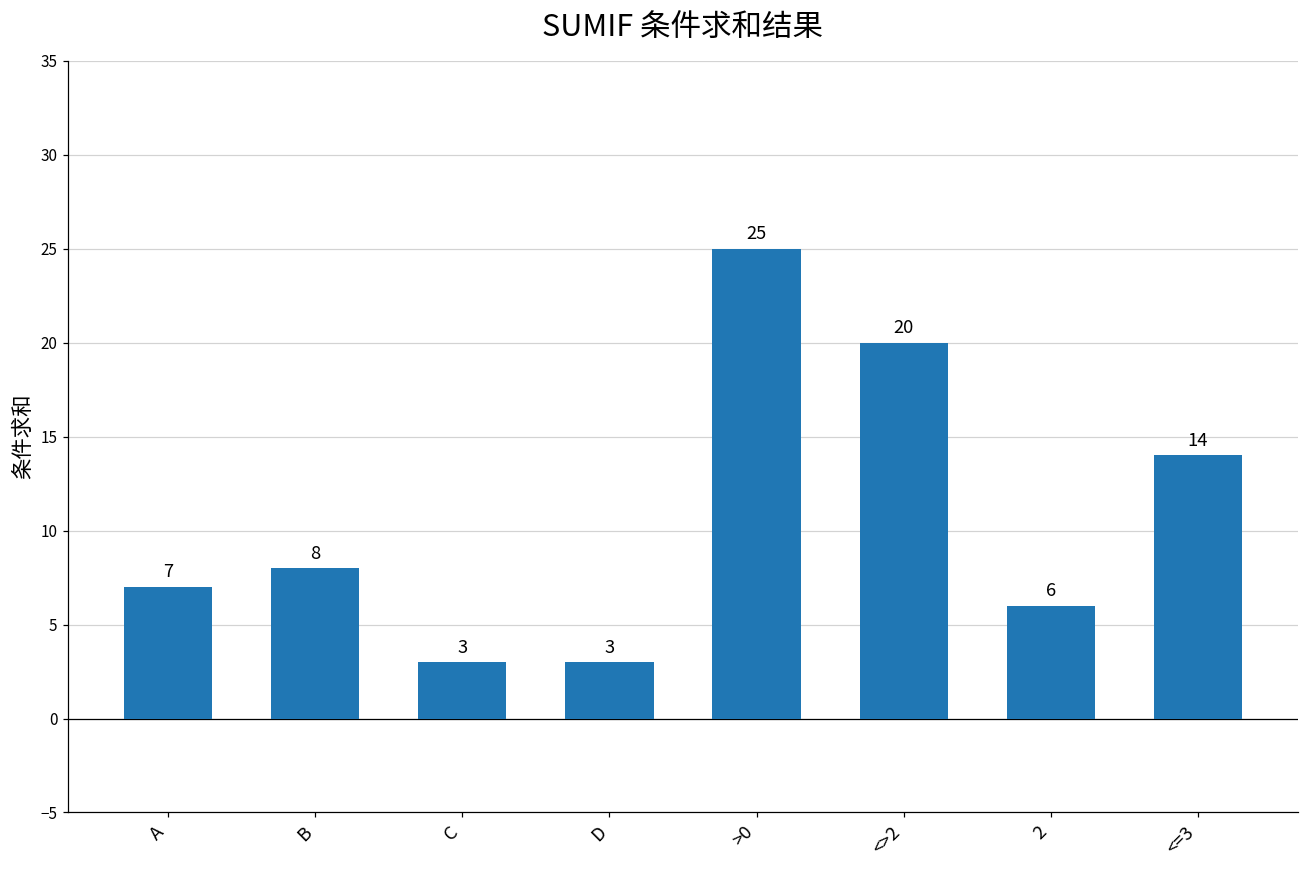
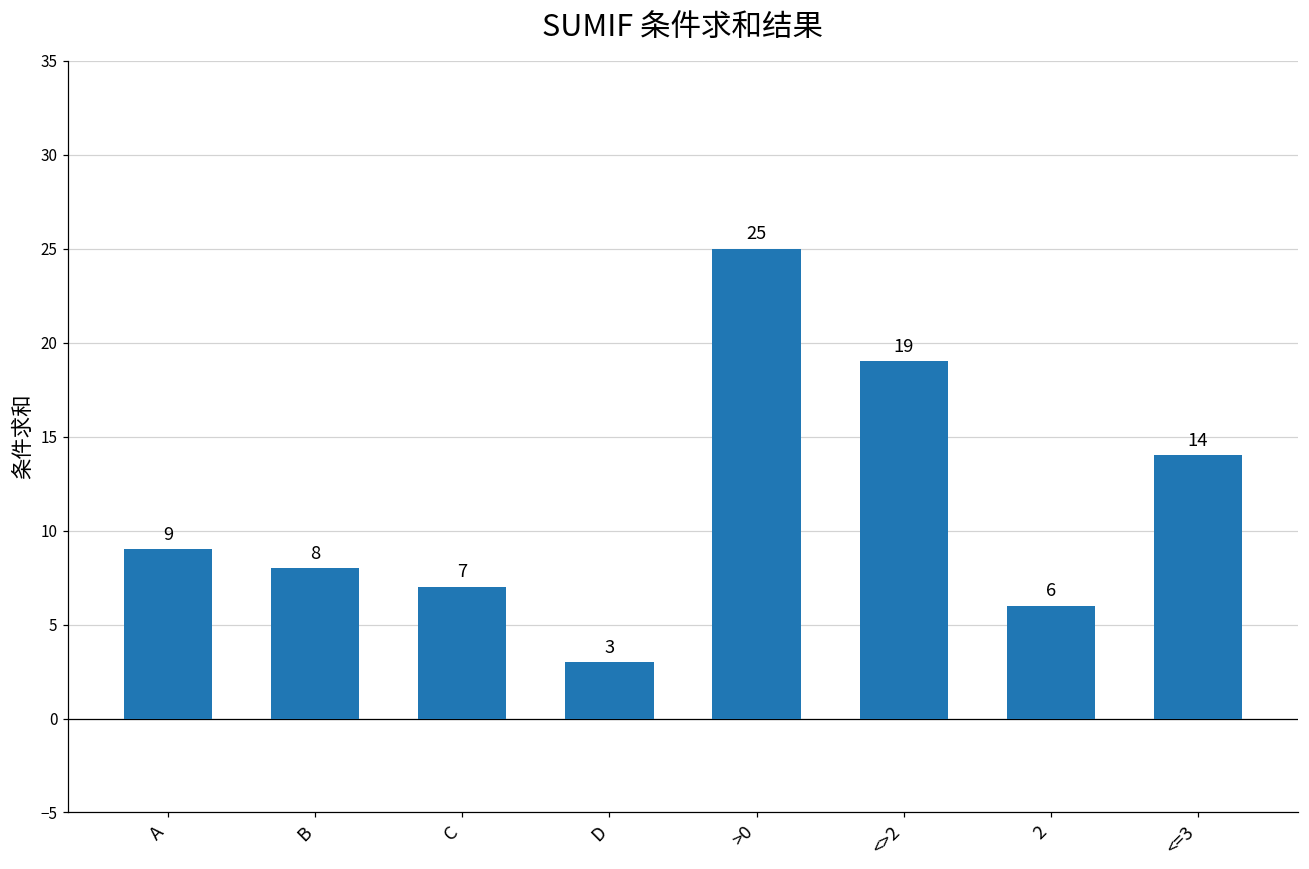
A: 7 -> 9
C: 3 -> 7
<>2: 20 -> 19
